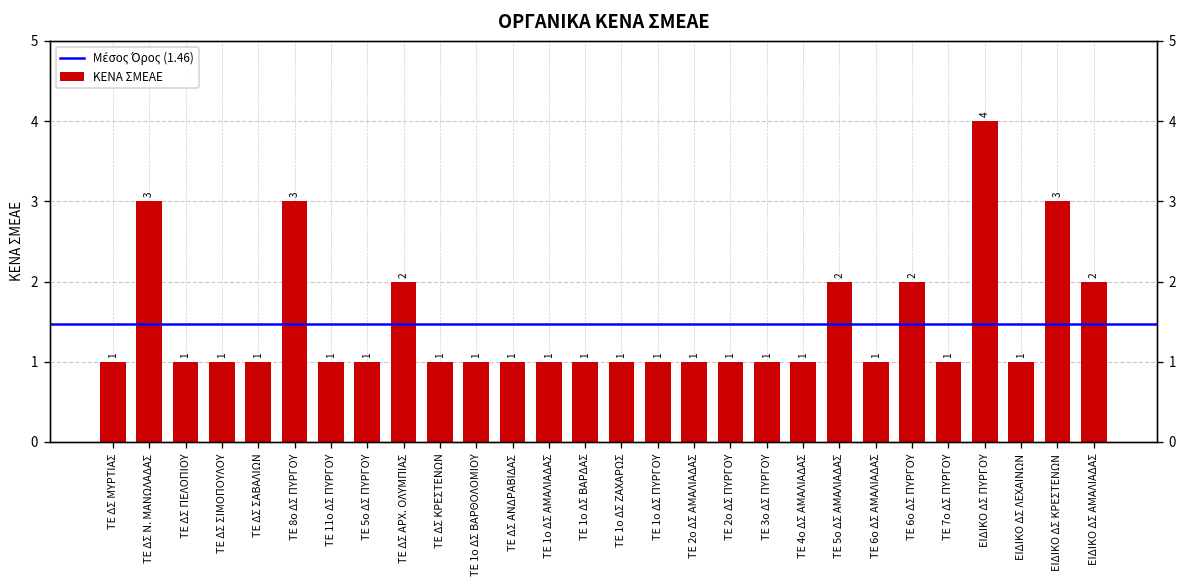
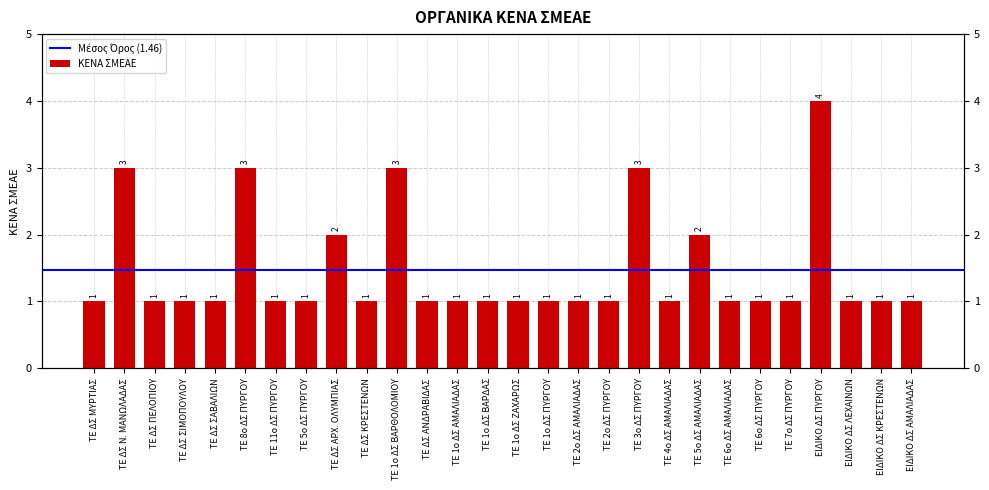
ΤΕ 1ο ΔΣ ΒΑΡΘΟΛΟΜΙΟΥ: 1 -> 3
ΤΕ 3ο ΔΣ ΠΥΡΓΟΥ: 1 -> 3
ΤΕ 6ο ΔΣ ΠΥΡΓΟΥ: 2 -> 1
ΕΙΔΙΚΟ ΔΣ ΚΡΕΣΤΕΝΩΝ: 3 -> 1
ΕΙΔΙΚΟ ΔΣ ΑΜΑΛΙΑΔΑΣ: 2 -> 1
